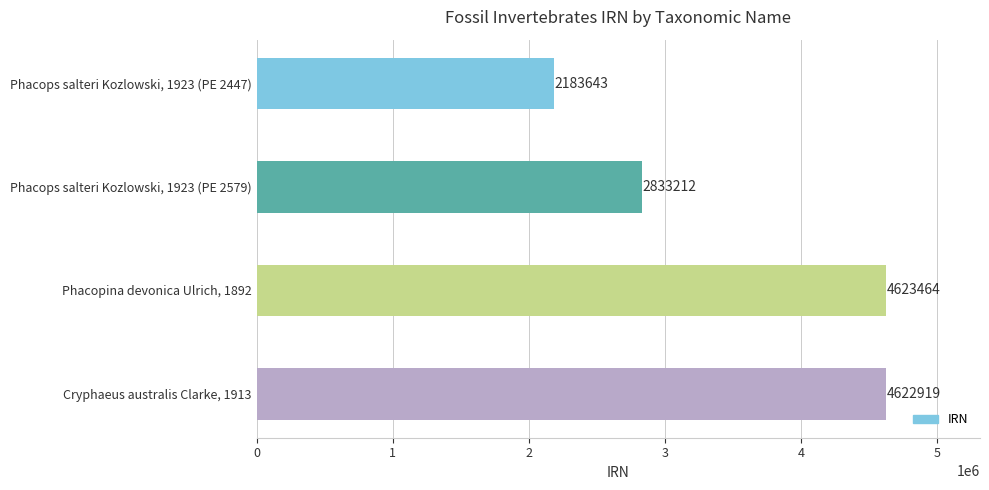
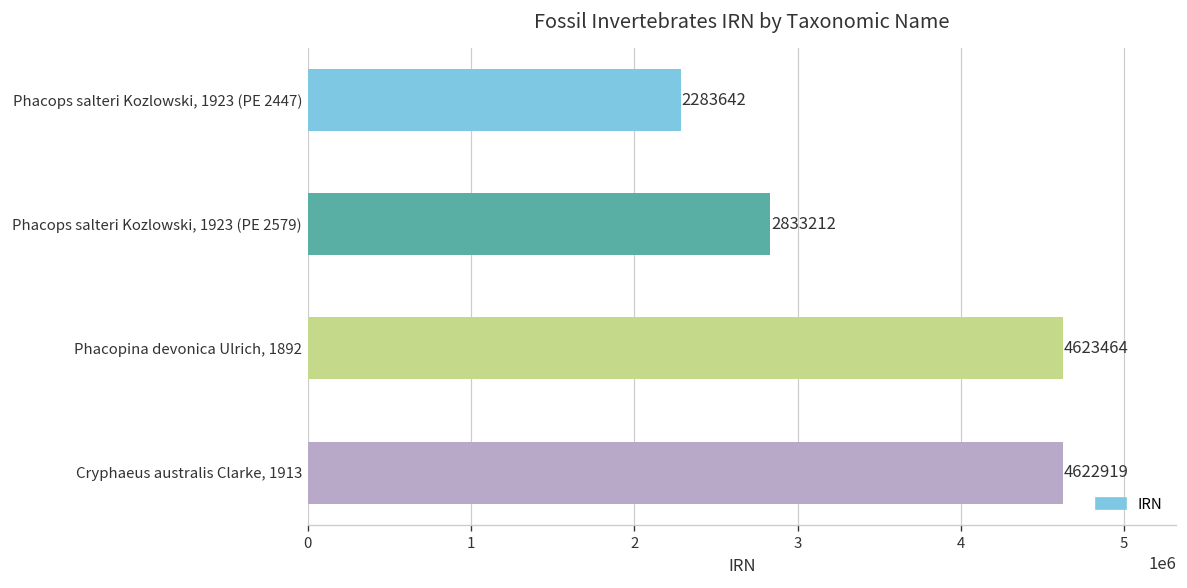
Phacops salteri Kozlowski, 1923 (PE 2447): 2183643 -> 2283642
